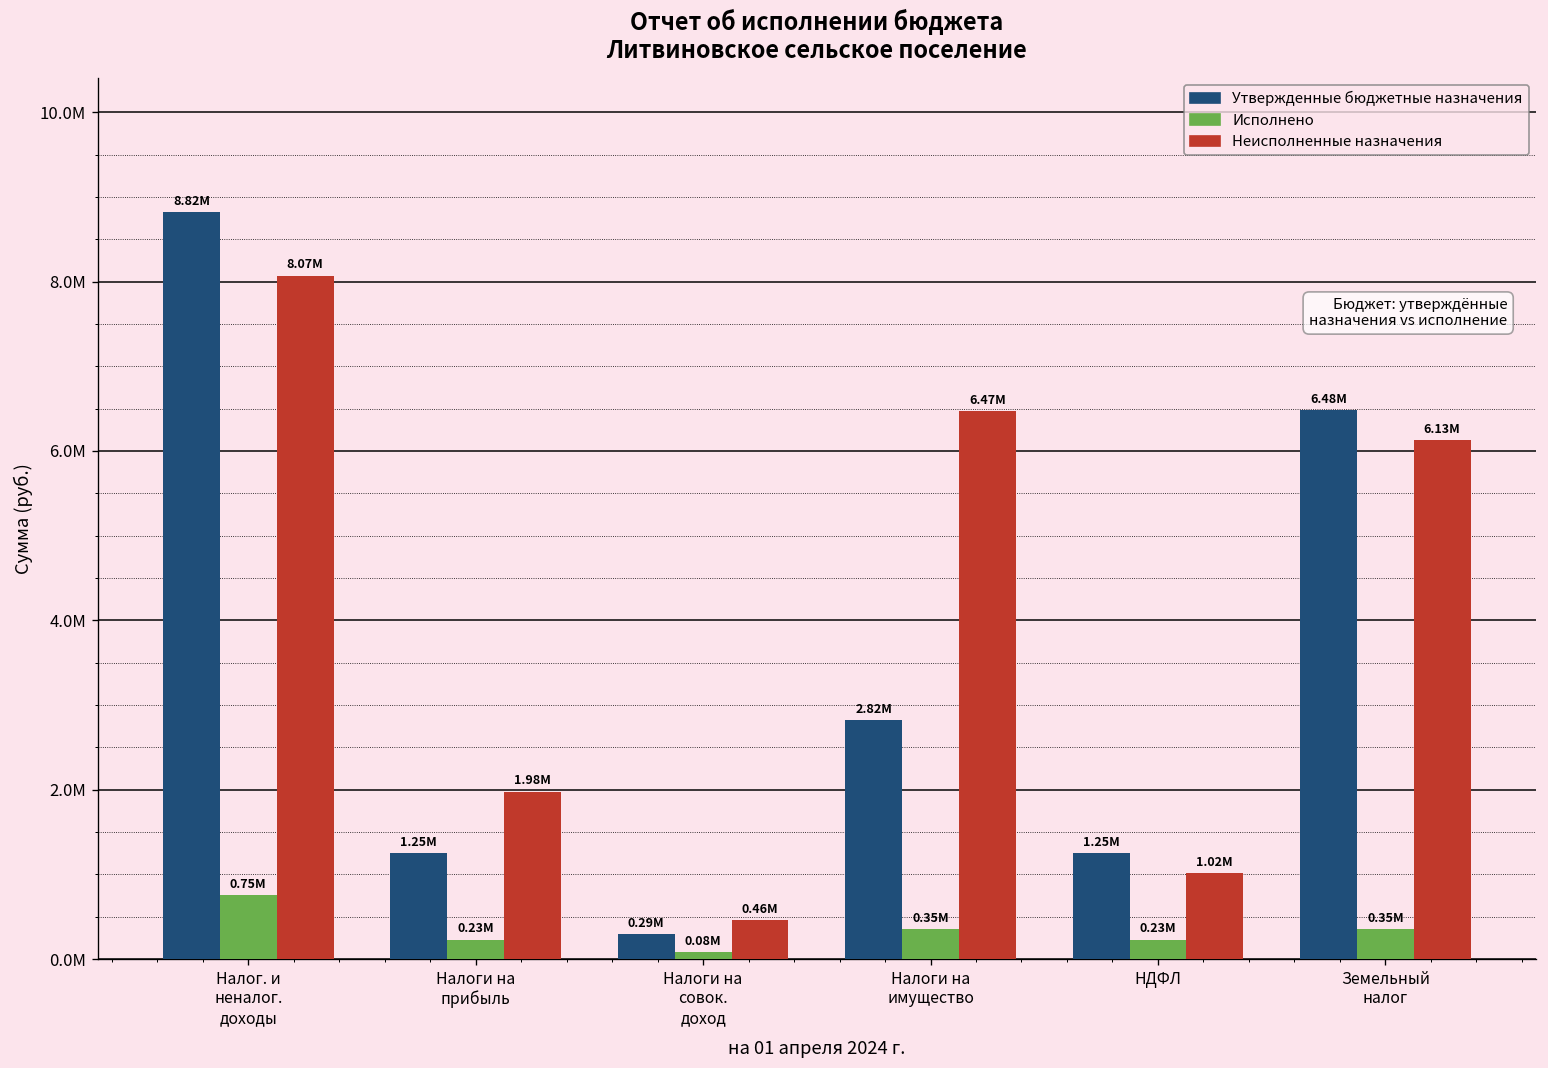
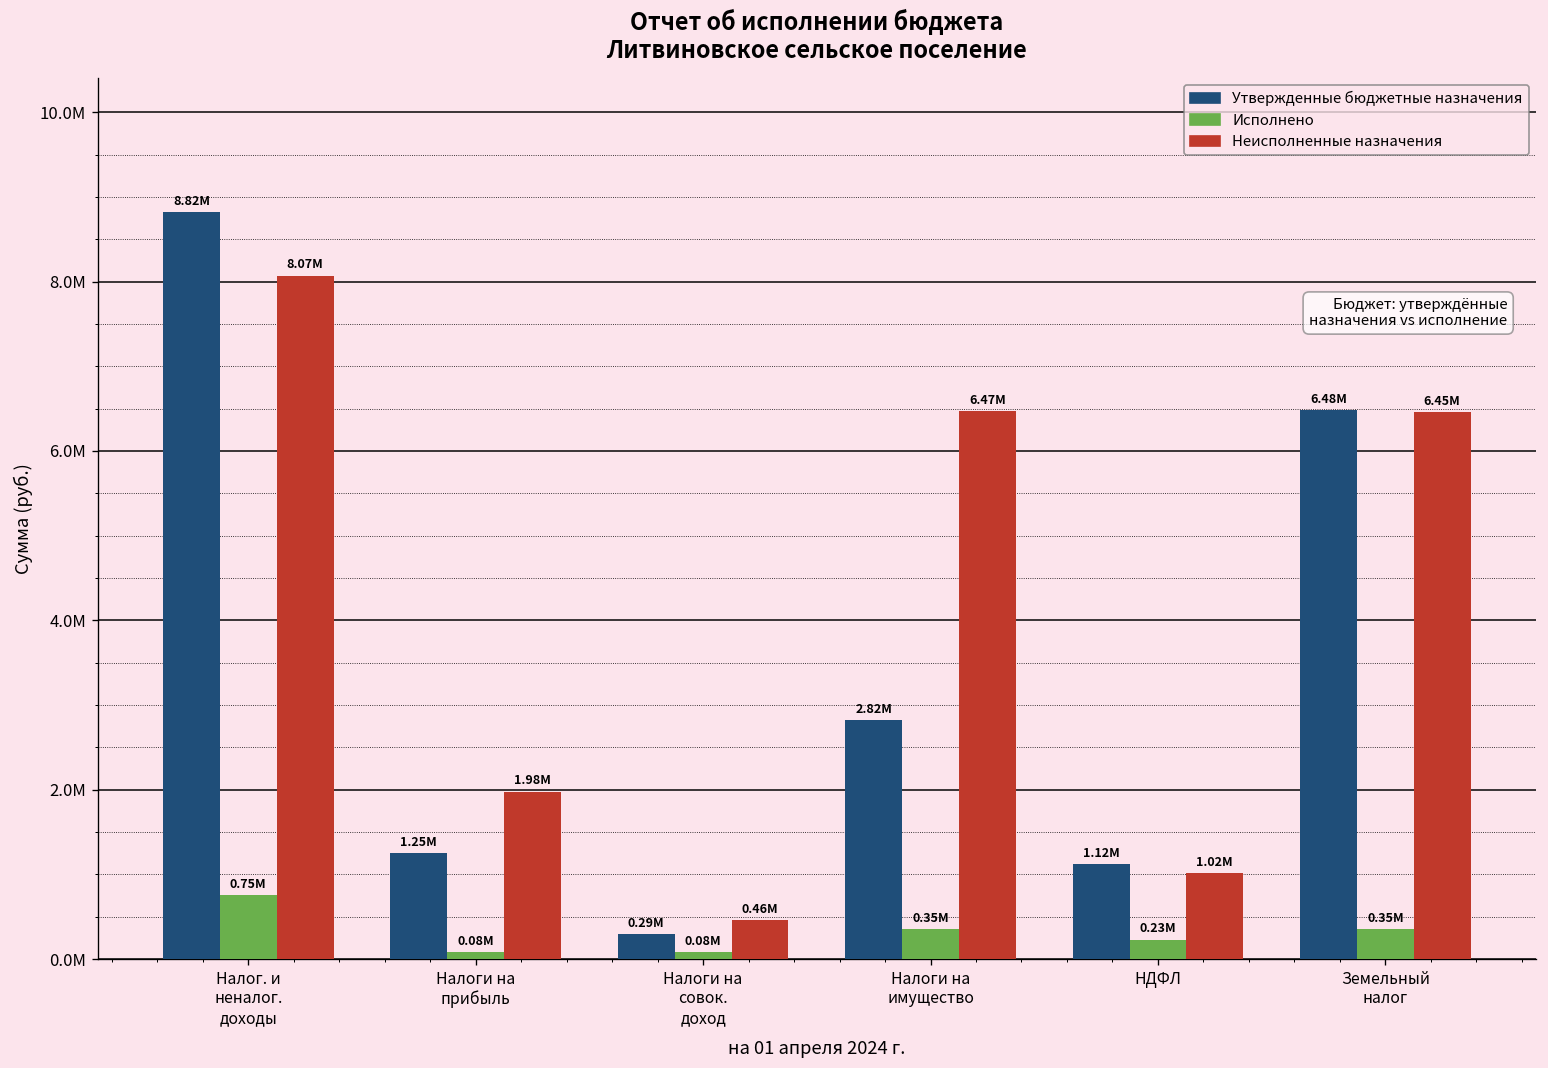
Исполнено, Налоги на прибыль: 0.23M -> 0.08M
Утвержденные бюджетные назначения, НДФЛ: 1.25M -> 1.12M
Неисполненные назначения, Земельный налог: 6.13M -> 6.45M
